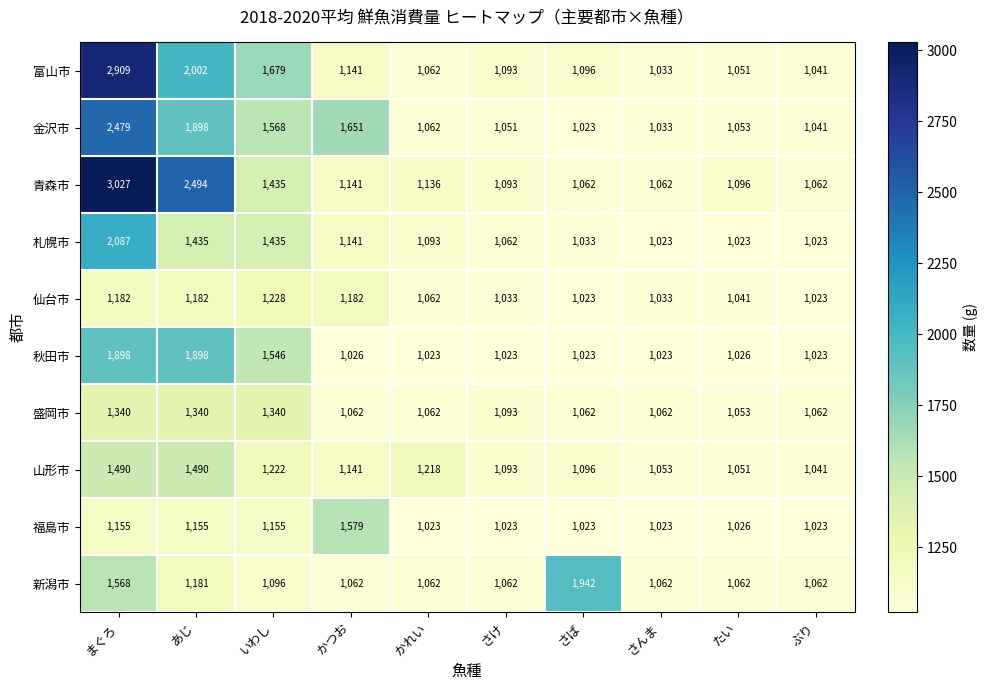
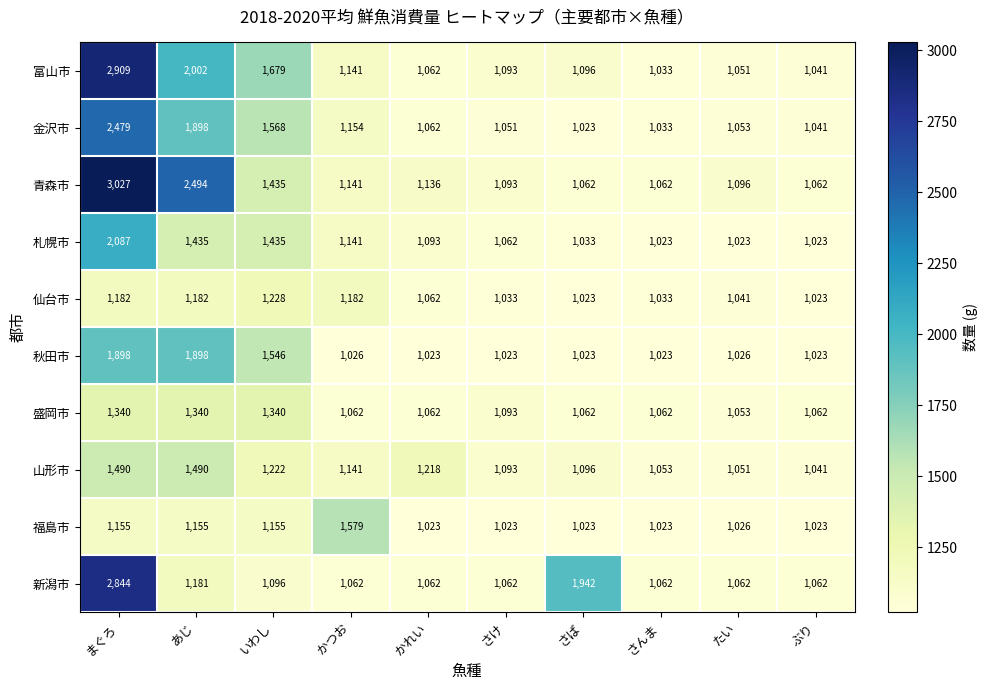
金沢市, かつお: 1,651 -> 1,154
新潟市, まぐろ: 1,568 -> 2,844
